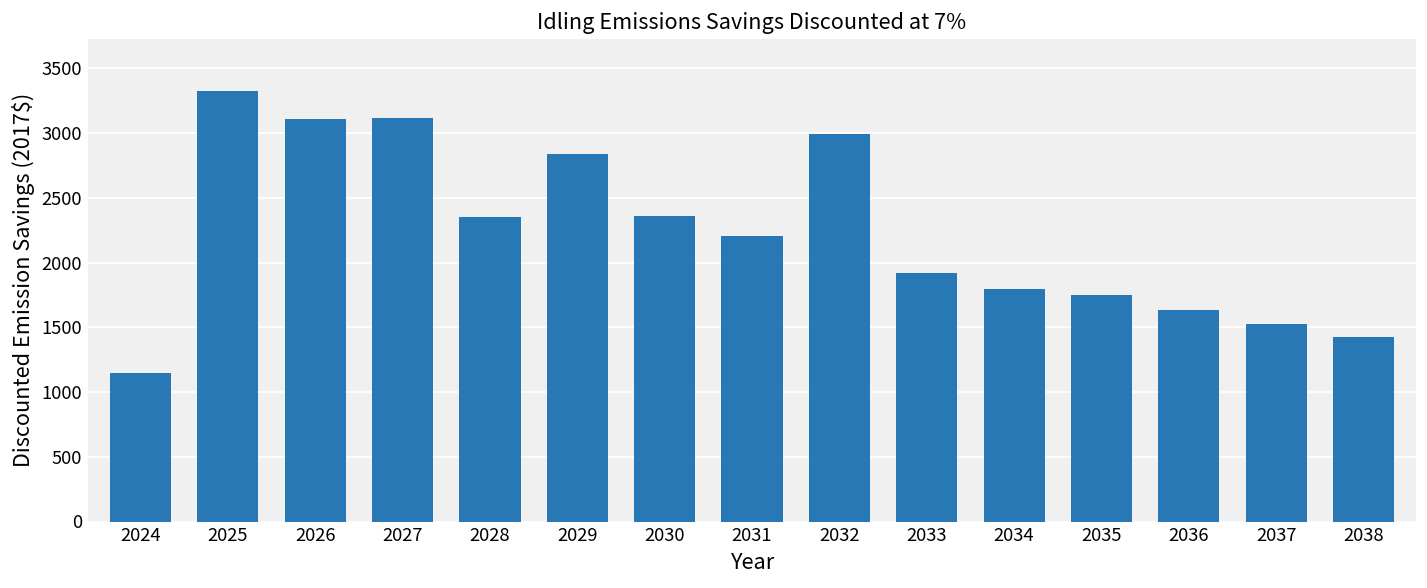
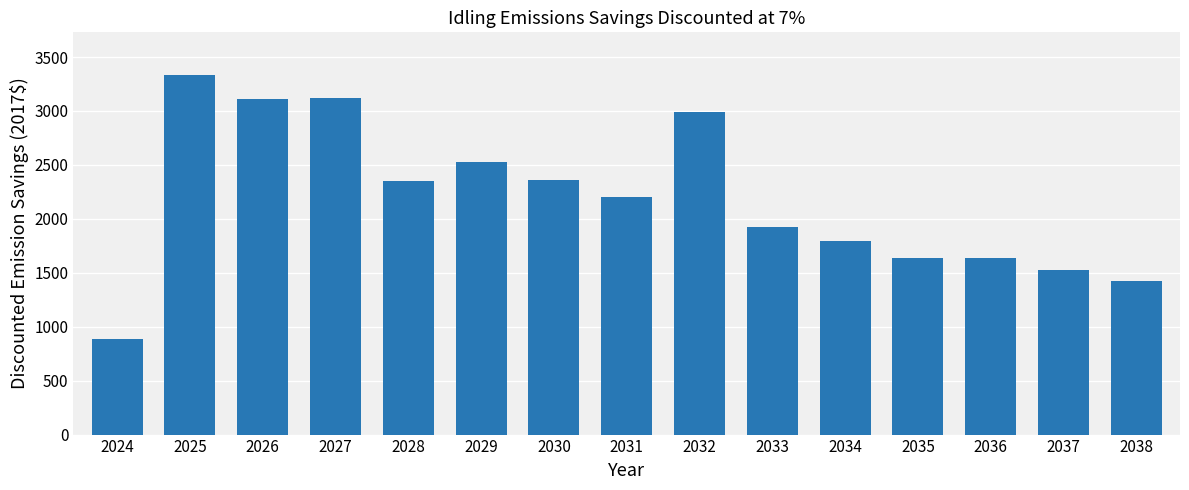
2024: 1150 -> 890
2029: 2840 -> 2530
2035: 1750 -> 1640
